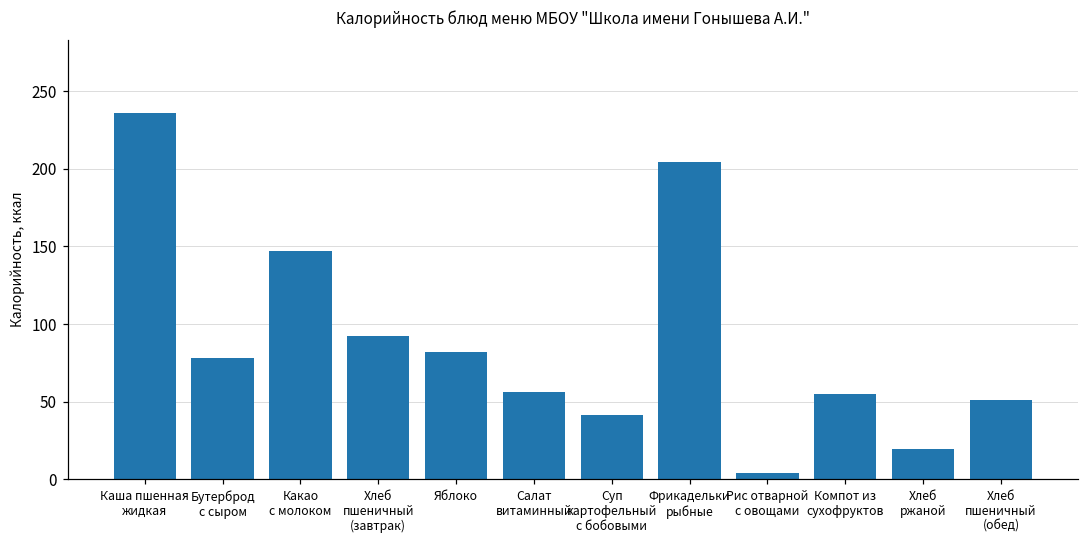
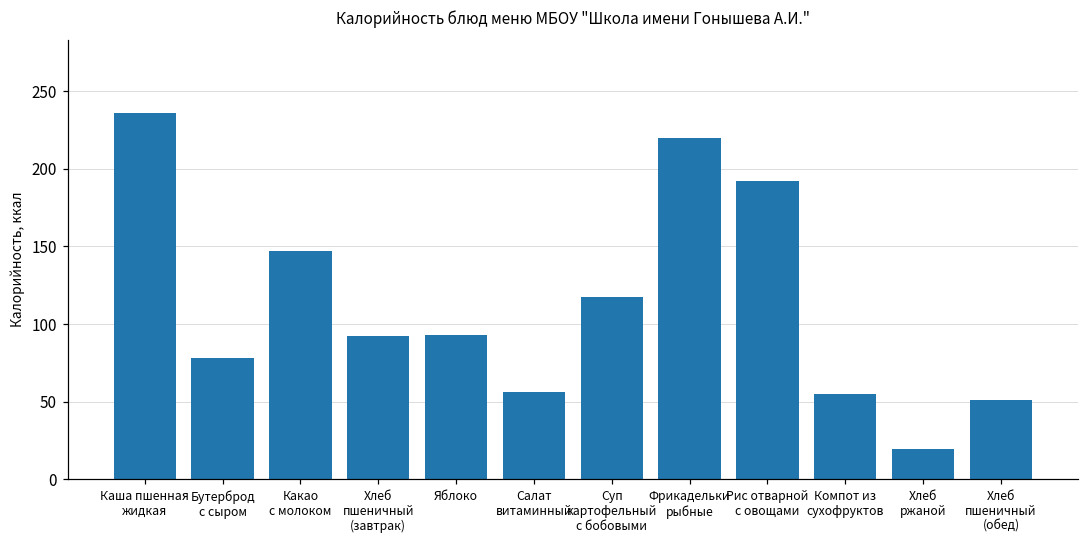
Яблоко: 82 -> 93
Суп картофельный с бобовыми: 42 -> 118
Фрикадельки рыбные: 204 -> 220
Рис отварной с овощами: 4 -> 192
